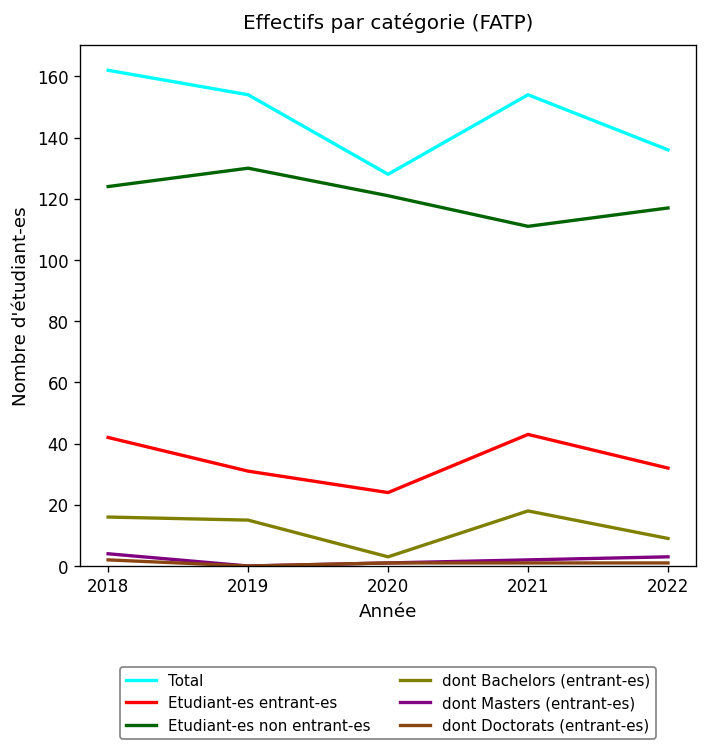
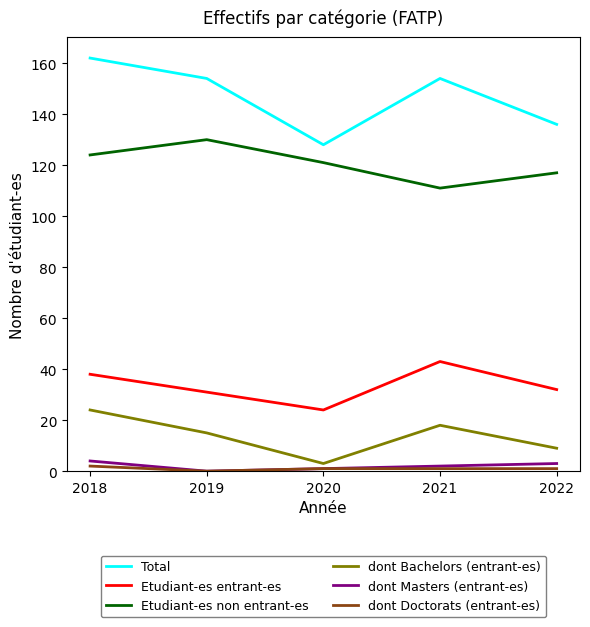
Etudiant-es entrant-es, 2018: 42 -> 38
dont Bachelors (entrant-es), 2018: 16 -> 24
